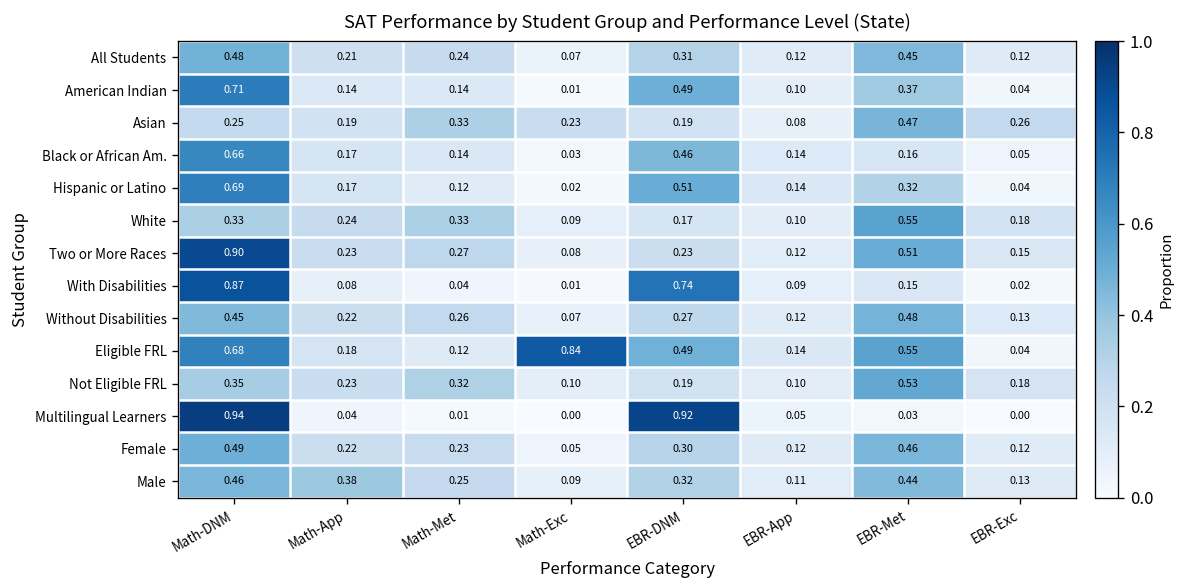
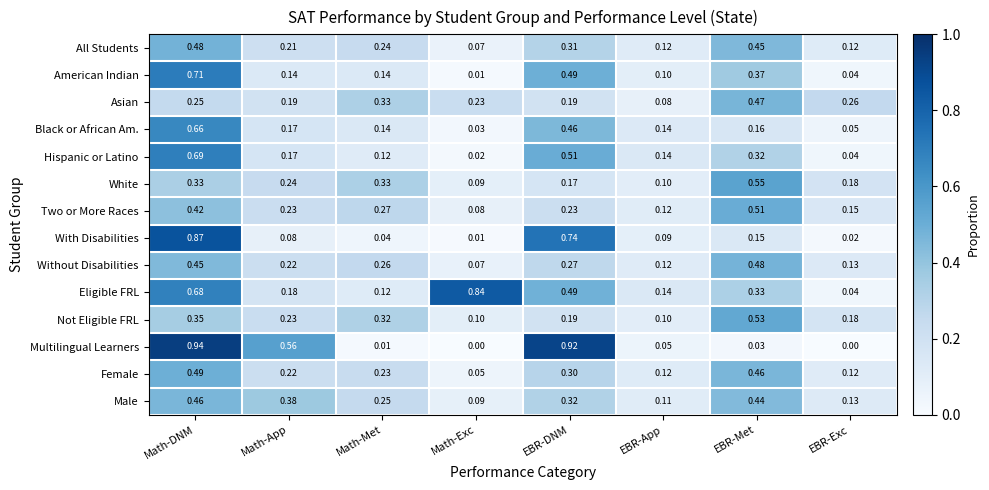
Two or More Races, Math-DNM: 0.90 -> 0.42
Eligible FRL, EBR-Met: 0.55 -> 0.33
Multilingual Learners, Math-App: 0.04 -> 0.56
